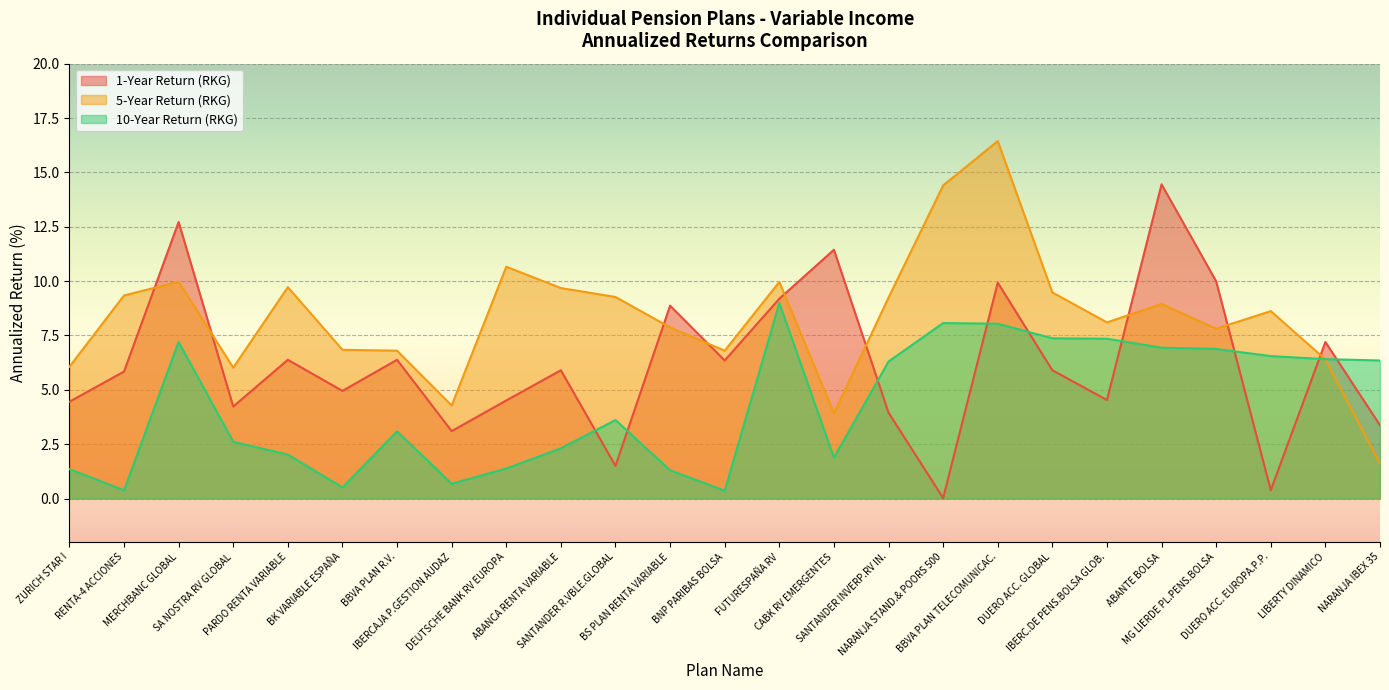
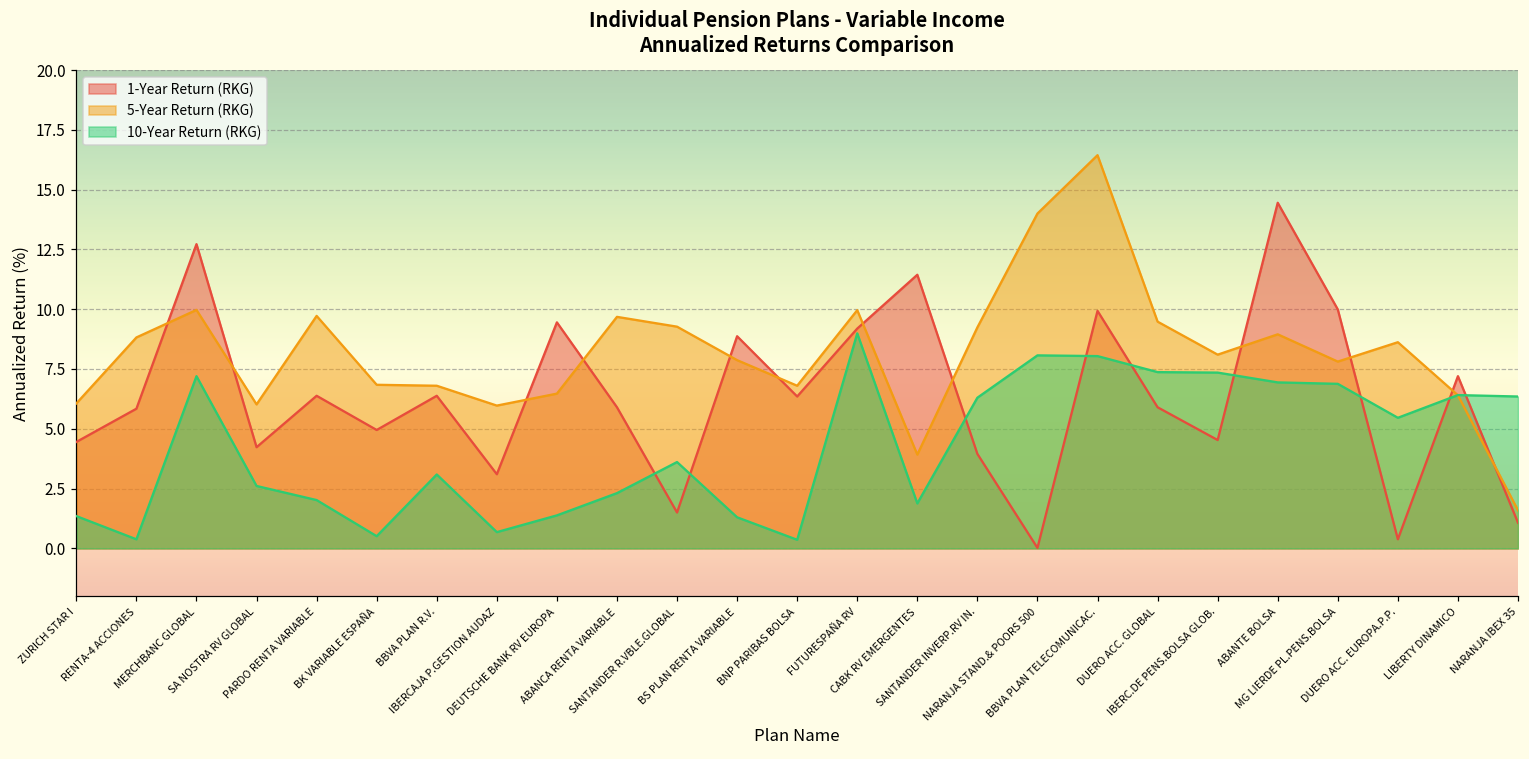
5-Year Return (RKG), RENTA-4 ACCIONES: 9.3 -> 8.8
5-Year Return (RKG), IBERCAJA P.GESTION AUDAZ: 4.3 -> 6.0
1-Year Return (RKG), DEUTSCHE BANK RV EUROPA: 4.5 -> 9.5
5-Year Return (RKG), DEUTSCHE BANK RV EUROPA: 10.7 -> 6.5
5-Year Return (RKG), NARANJA STAND.& POORS 500: 14.4 -> 14.0
10-Year Return (RKG), DUERO ACC. EUROPA.P.P.: 6.6 -> 5.5
1-Year Return (RKG), NARANJA IBEX 35: 3.4 -> 1.1
